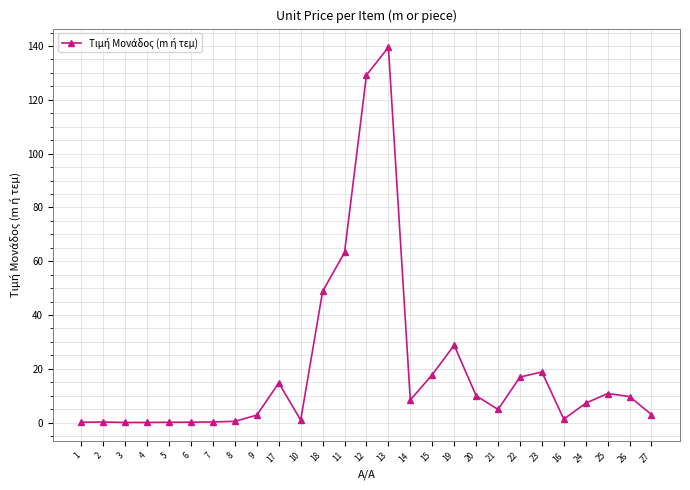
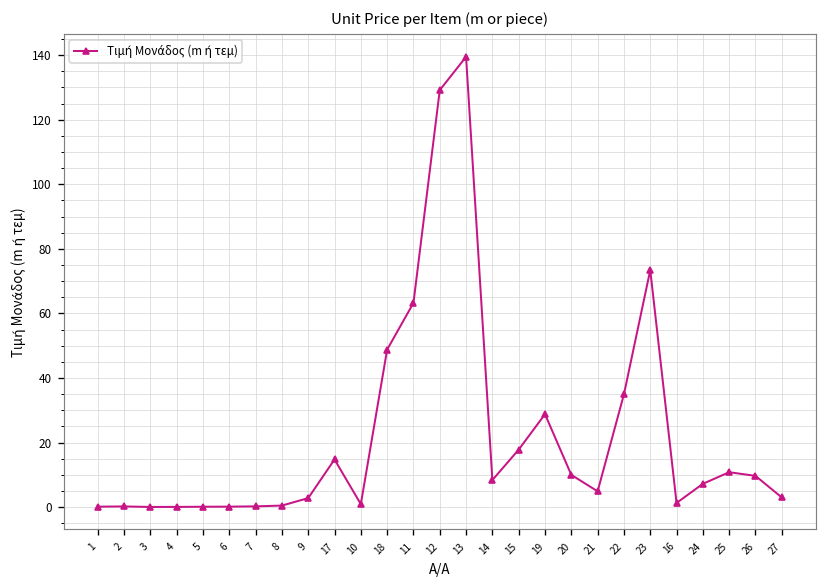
22: 17 -> 35
23: 19 -> 73
